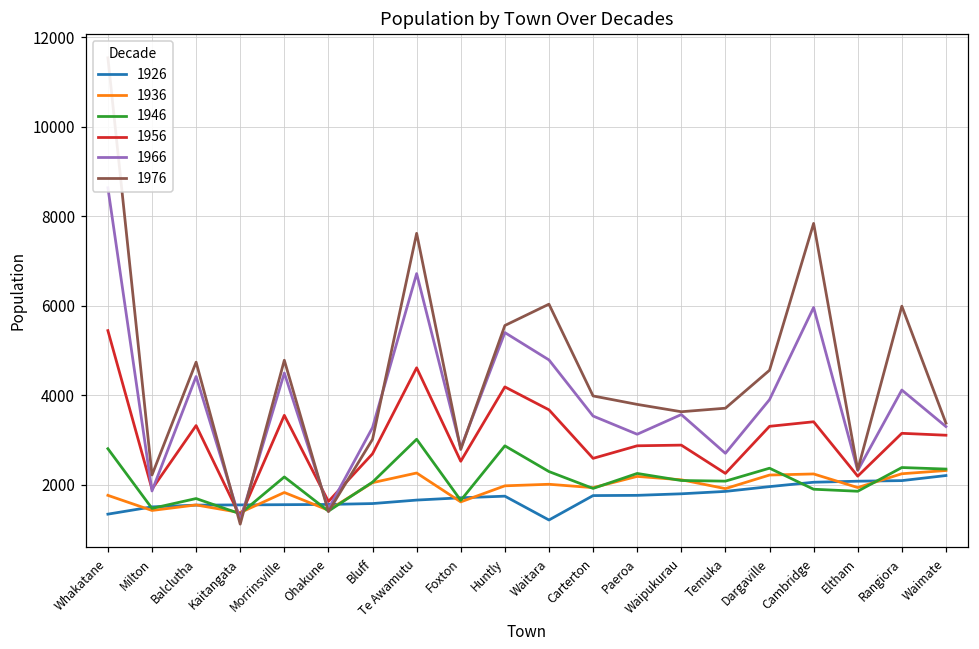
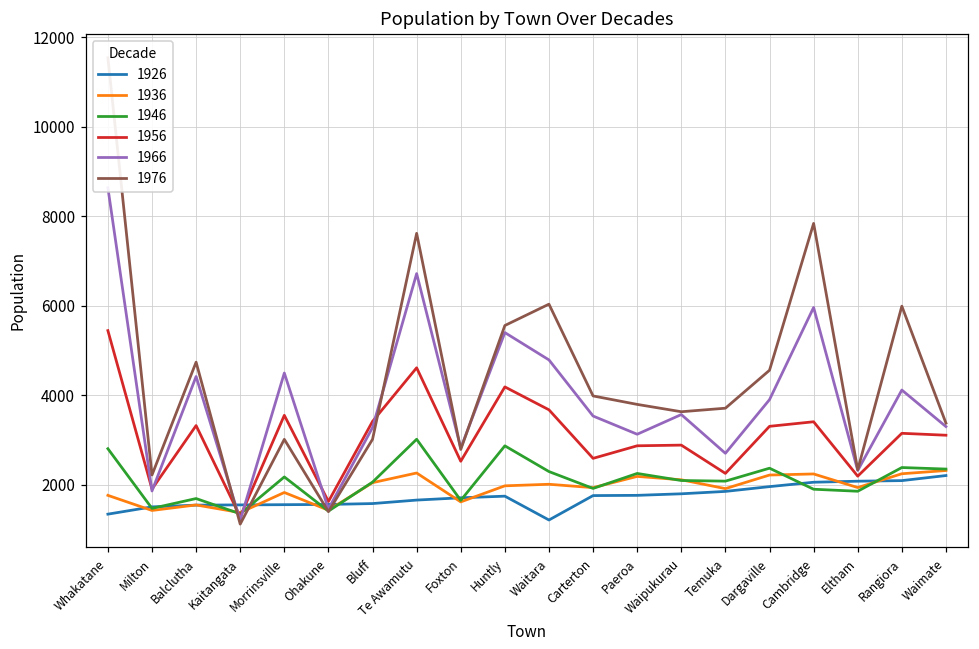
1976, Morrinsville: 4800 -> 3000
1956, Bluff: 2700 -> 3400
